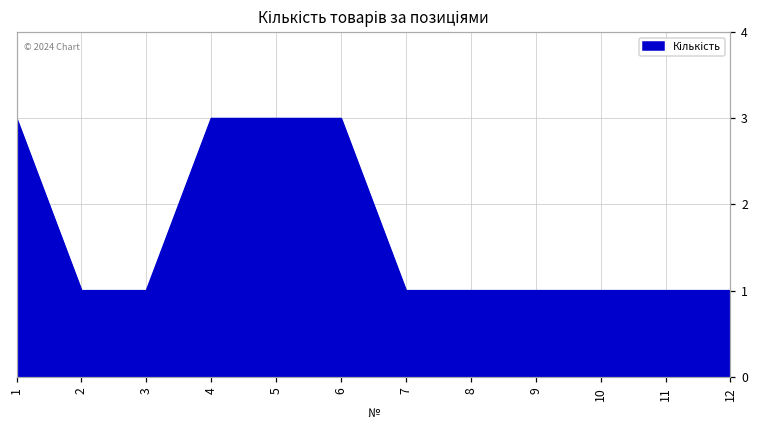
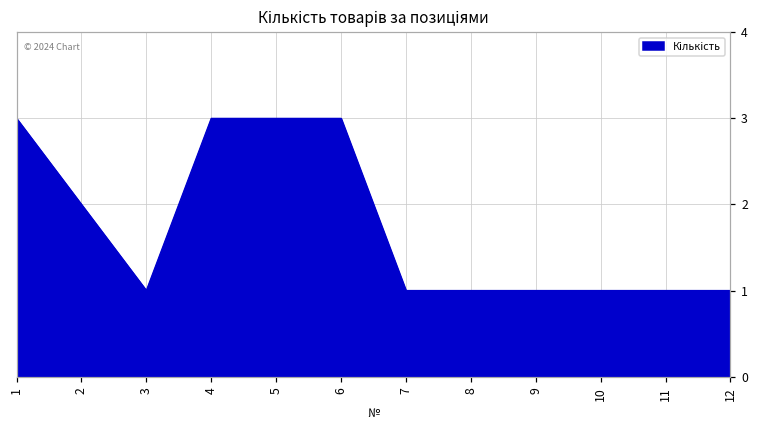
2: 1 -> 2
